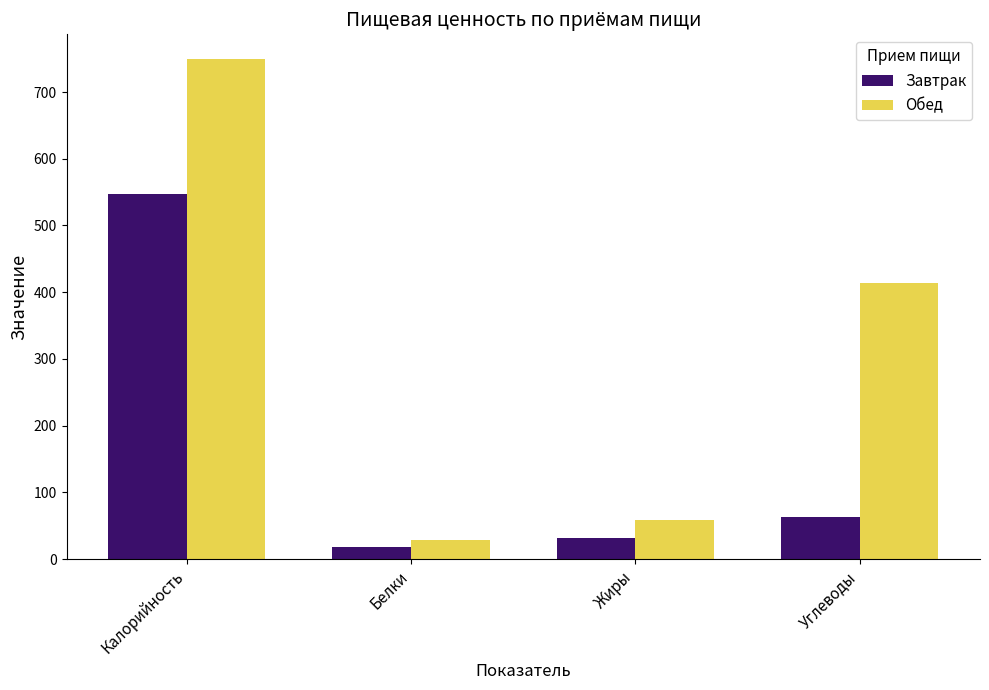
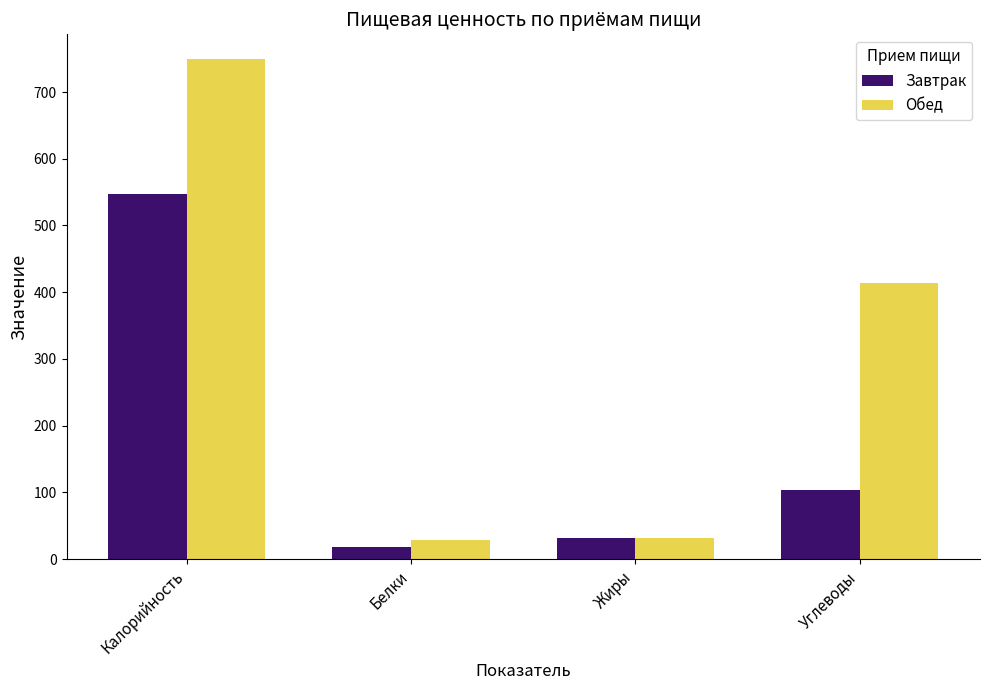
Обед, Жиры: 60 -> 30
Завтрак, Углеводы: 60 -> 100
